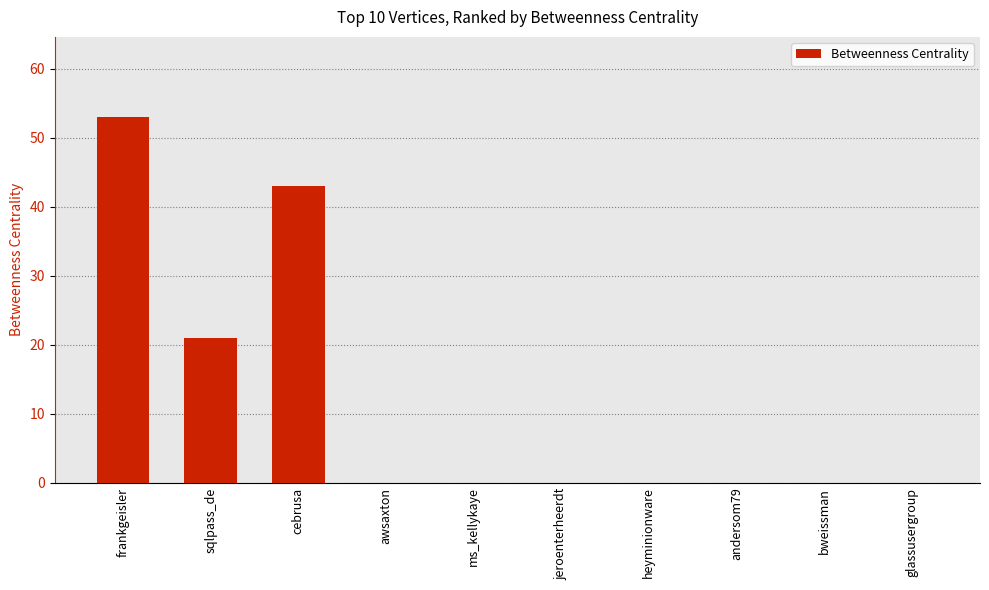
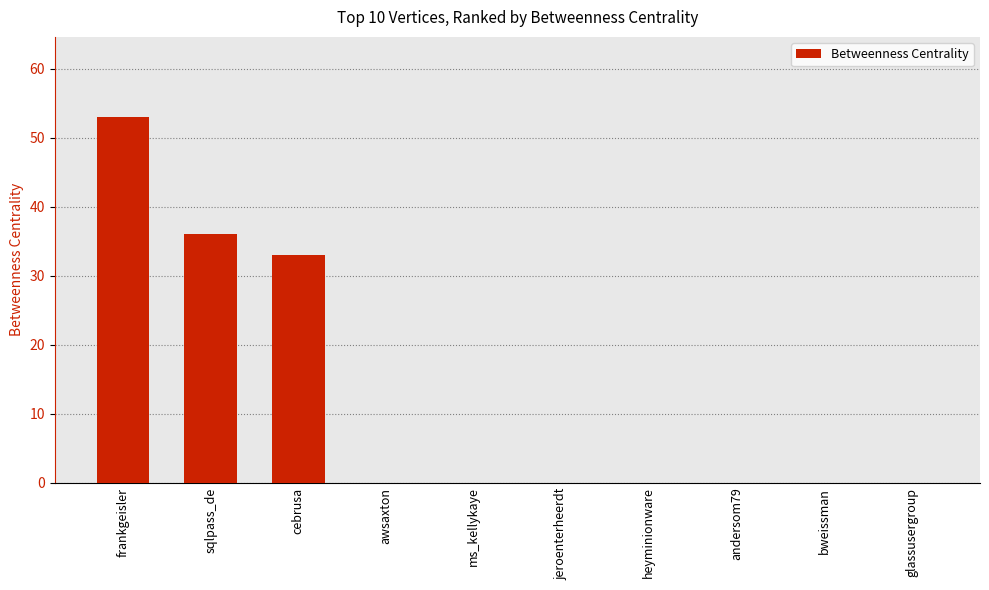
sqlpass_de: 21 -> 36
cebrusa: 43 -> 33
